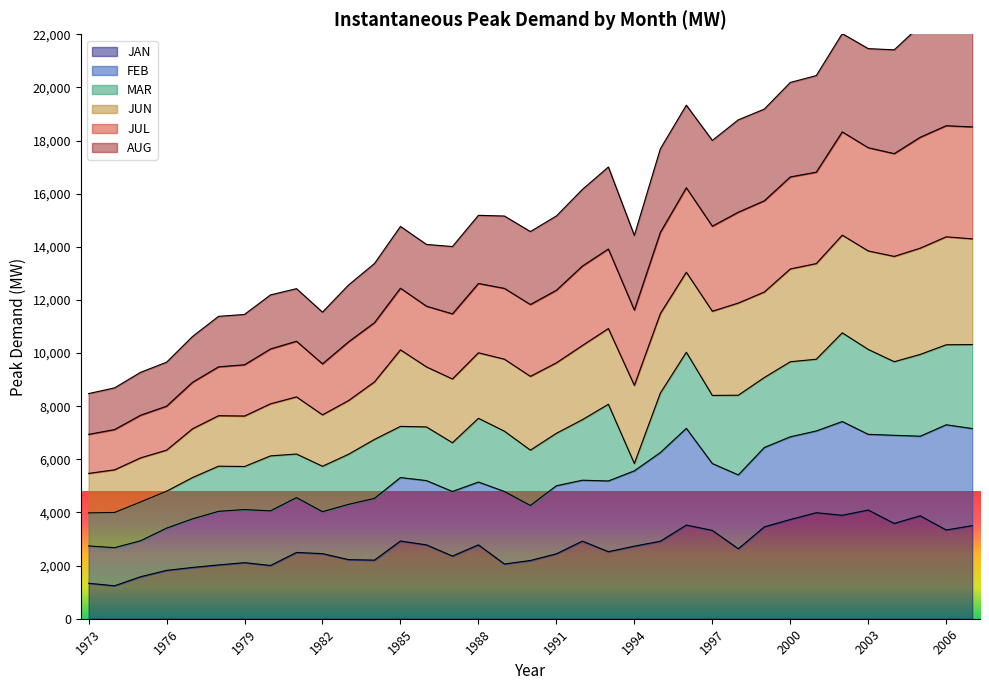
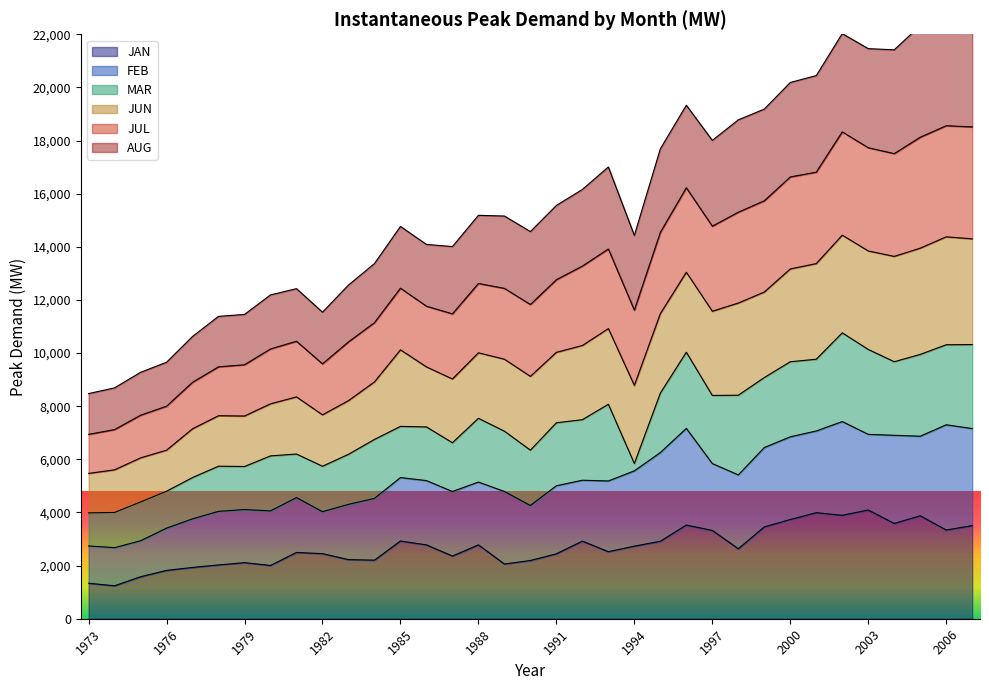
MAR, 1991: 2,000 -> 2,400
